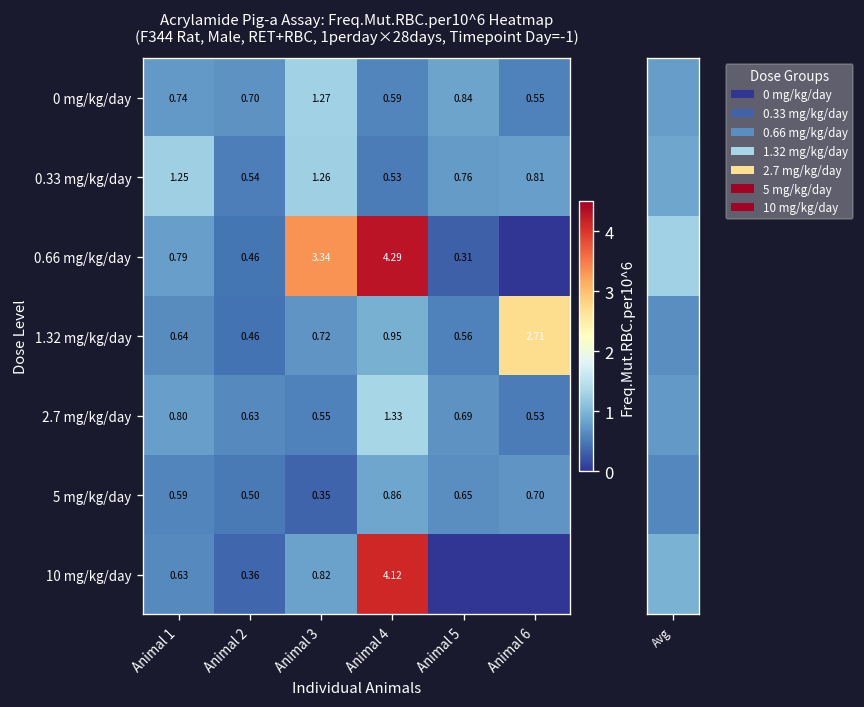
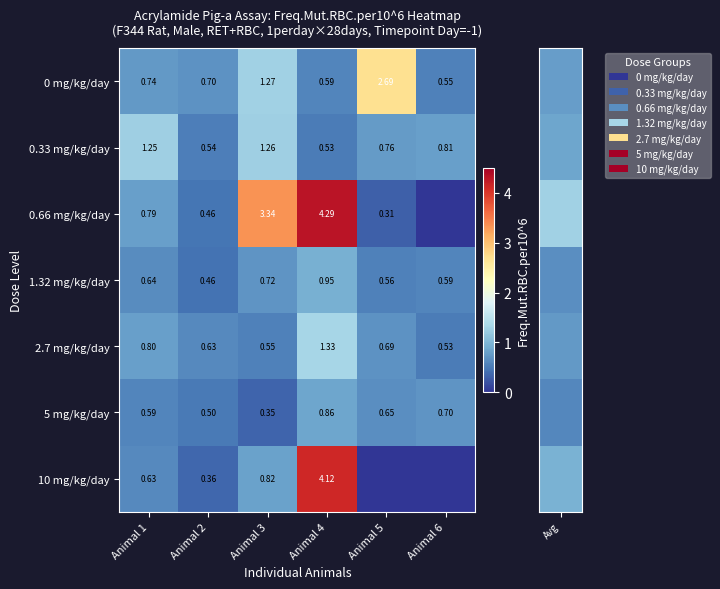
0 mg/kg/day, Animal 5: 0.84 -> 2.69
1.32 mg/kg/day, Animal 6: 2.71 -> 0.59
